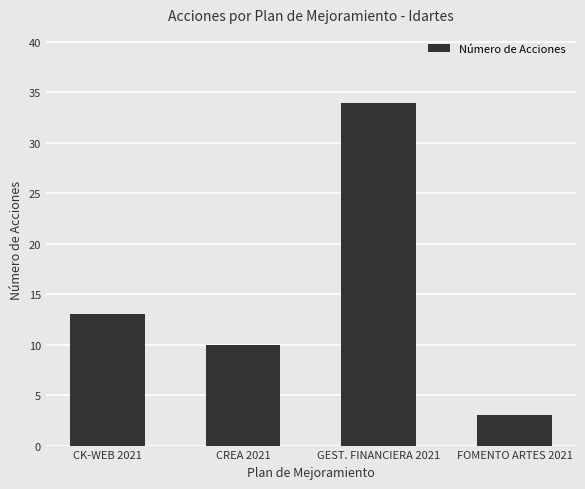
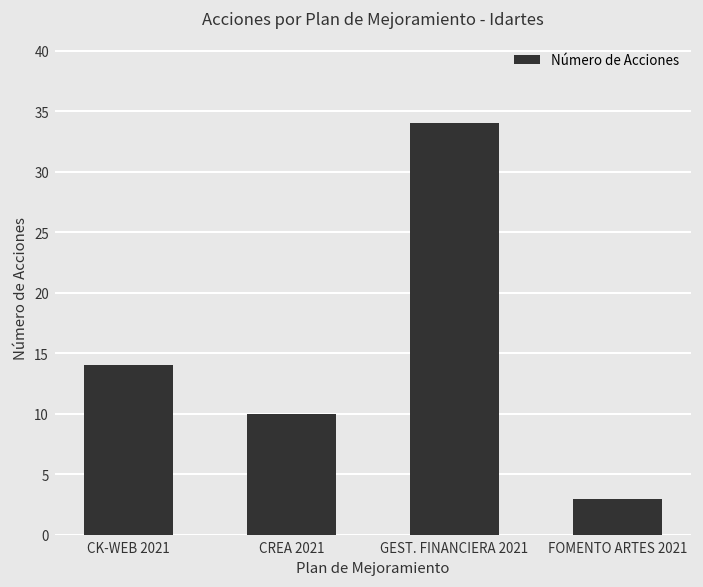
CK-WEB 2021: 13 -> 14
